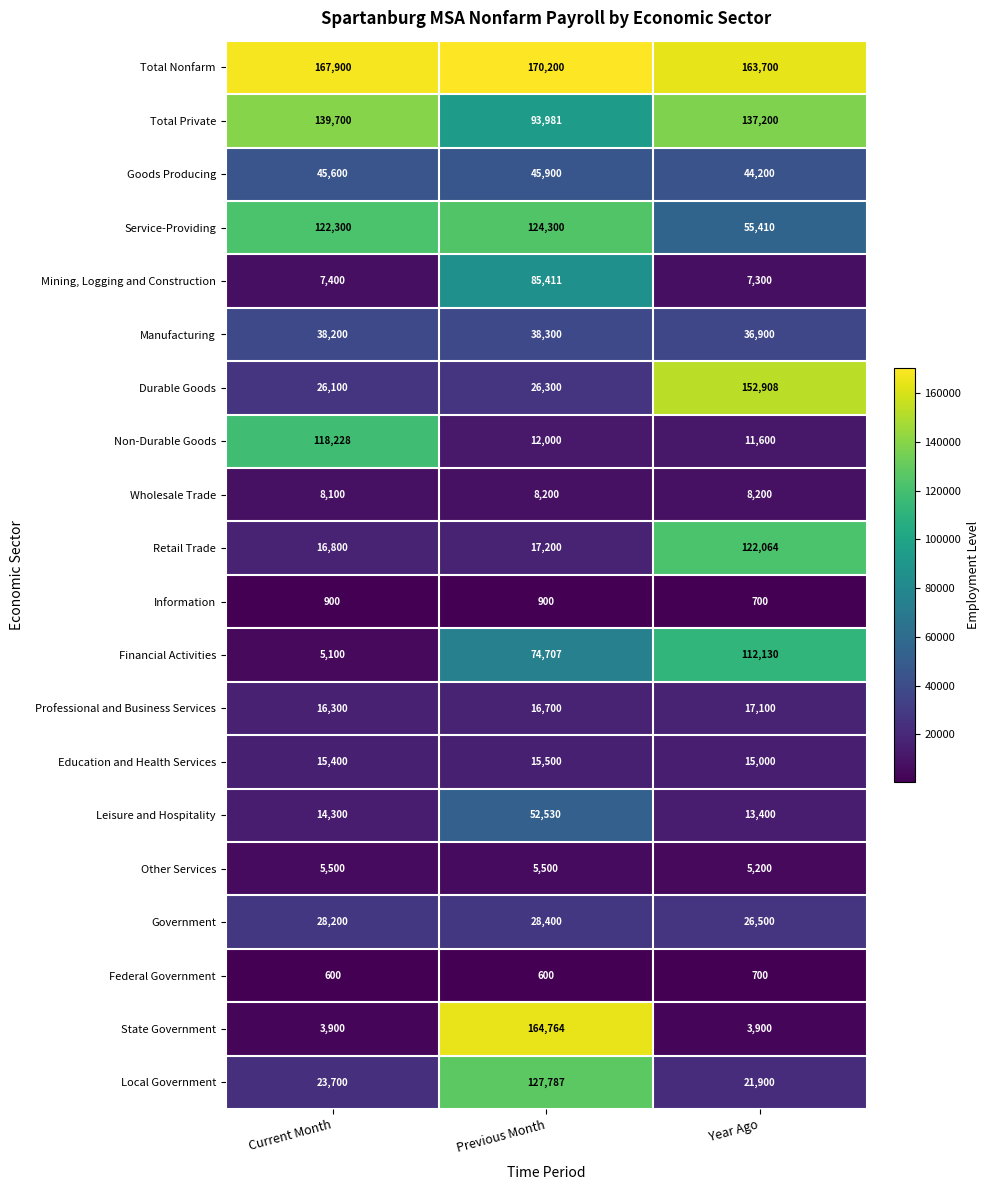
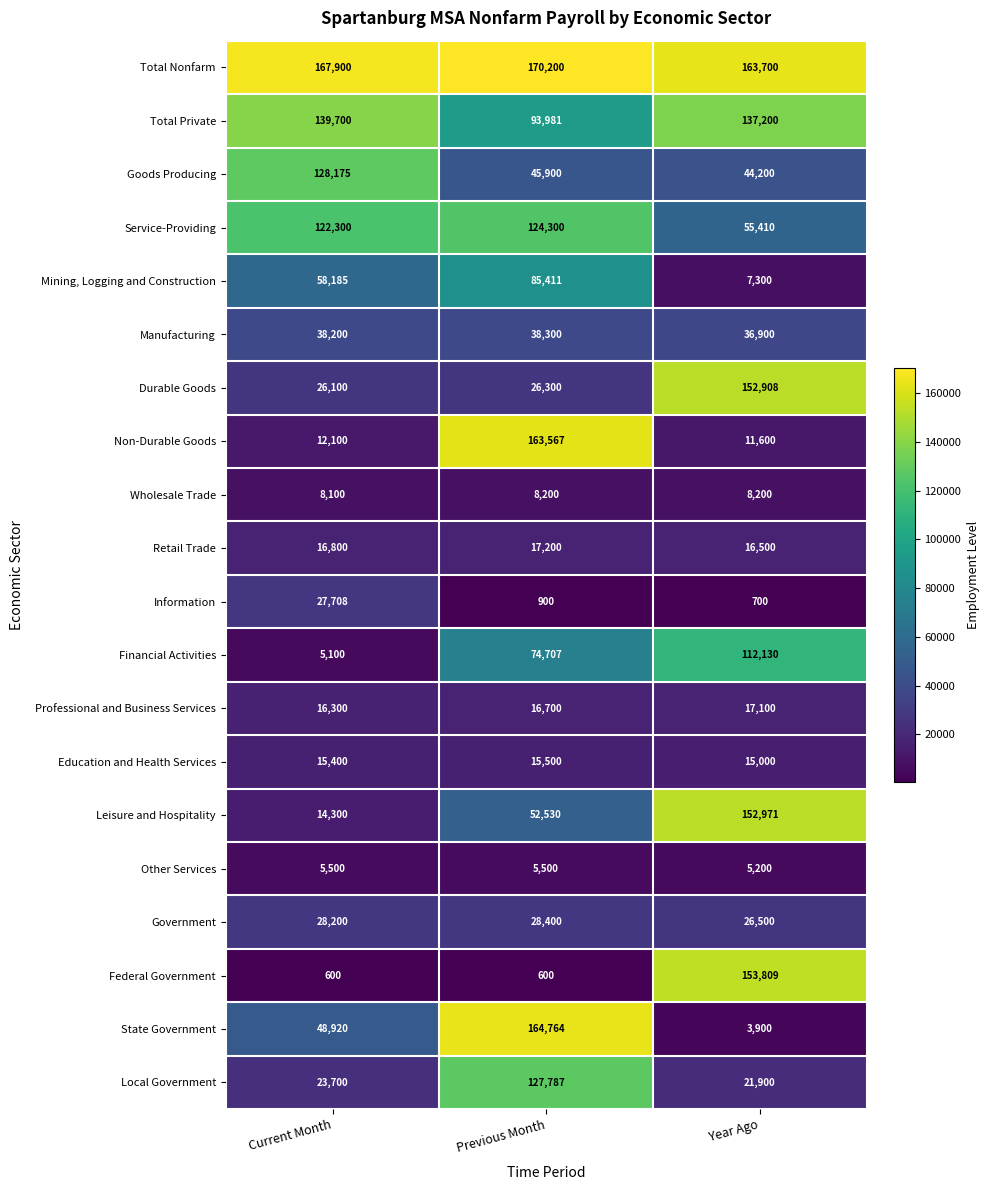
Goods Producing, Current Month: 45,600 -> 128,175
Mining, Logging and Construction, Current Month: 7,400 -> 58,185
Non-Durable Goods, Current Month: 118,228 -> 12,100
Non-Durable Goods, Previous Month: 12,000 -> 163,567
Retail Trade, Year Ago: 122,064 -> 16,500
Information, Current Month: 900 -> 27,708
Leisure and Hospitality, Year Ago: 13,400 -> 152,971
Federal Government, Year Ago: 700 -> 153,809
State Government, Current Month: 3,900 -> 48,920
